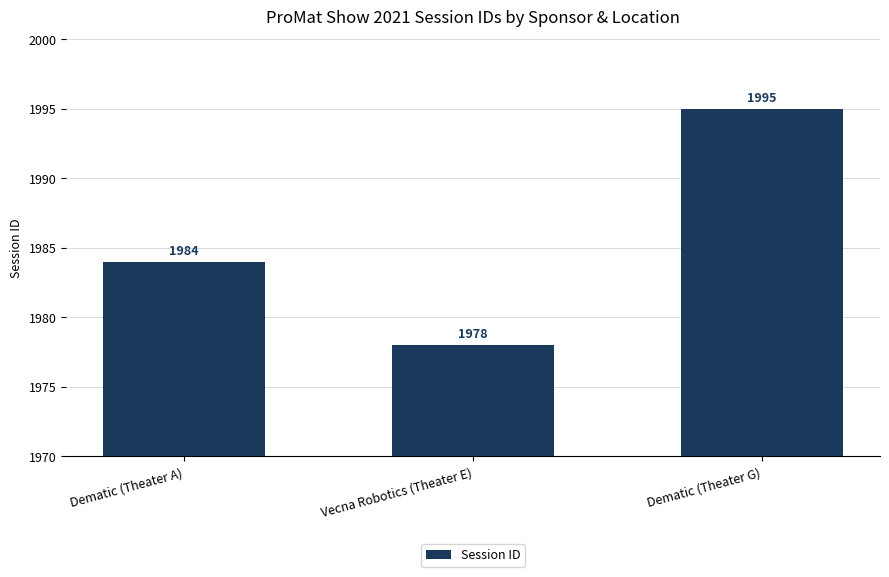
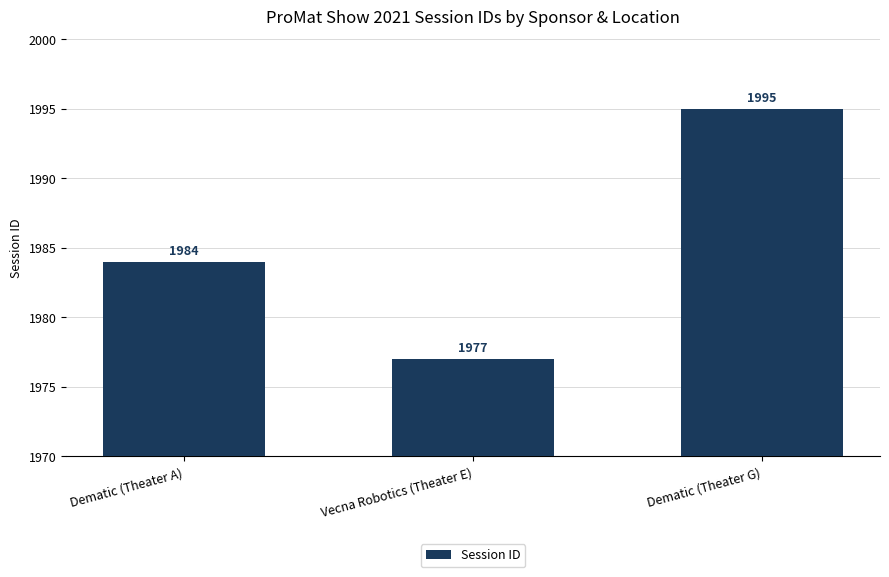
Vecna Robotics (Theater E): 1978 -> 1977
